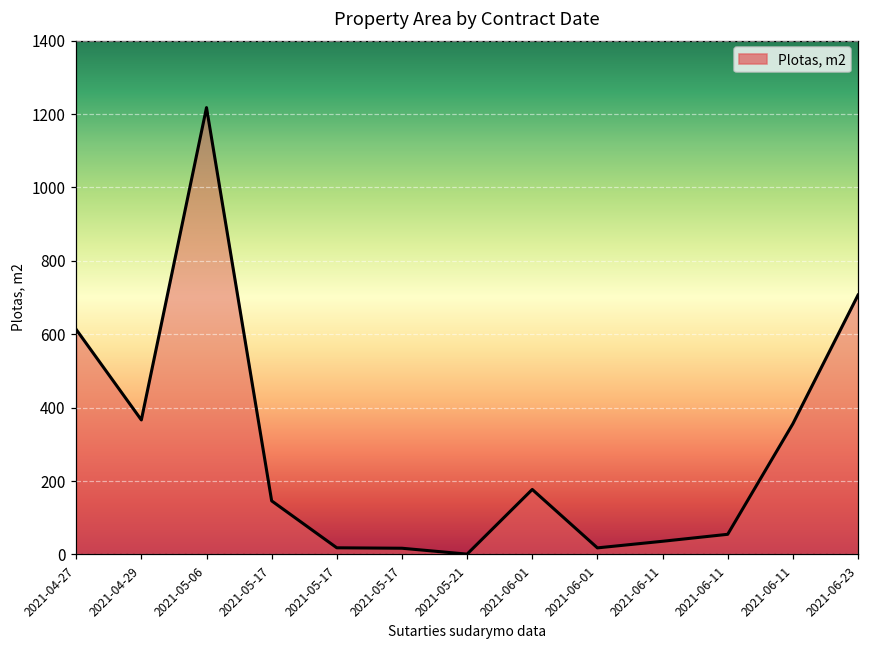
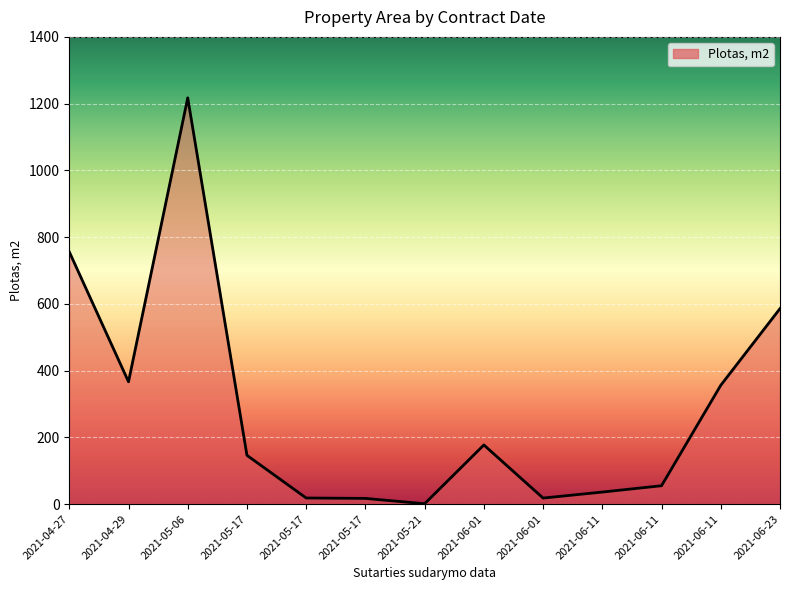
2021-04-27: 610 -> 760
2021-06-23: 710 -> 590
